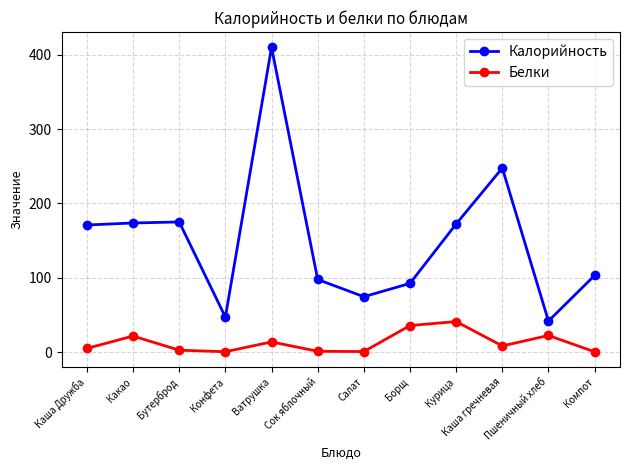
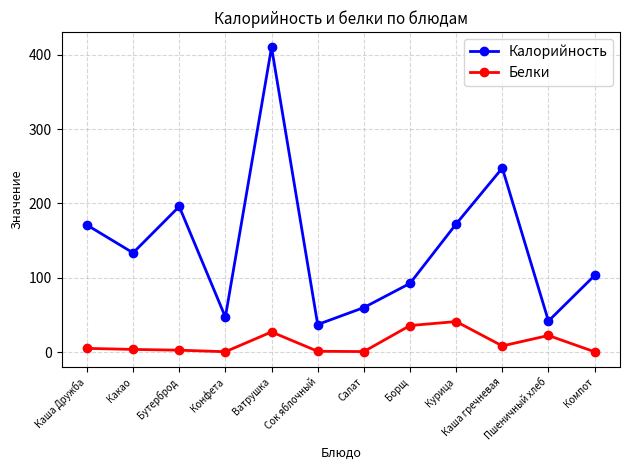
Калорийность, Какао: 170 -> 130
Белки, Какао: 20 -> 0
Калорийность, Бутерброд: 180 -> 200
Белки, Ватрушка: 10 -> 30
Калорийность, Сок яблочный: 100 -> 40
Калорийность, Салат: 70 -> 60
